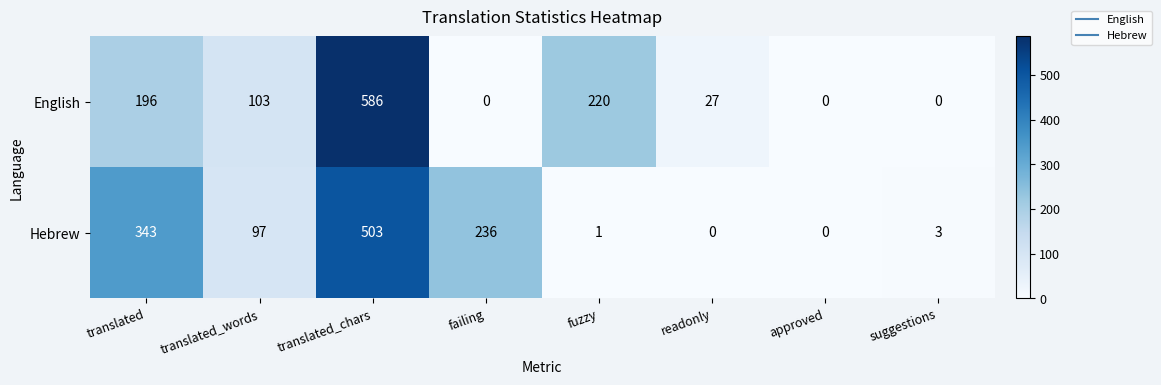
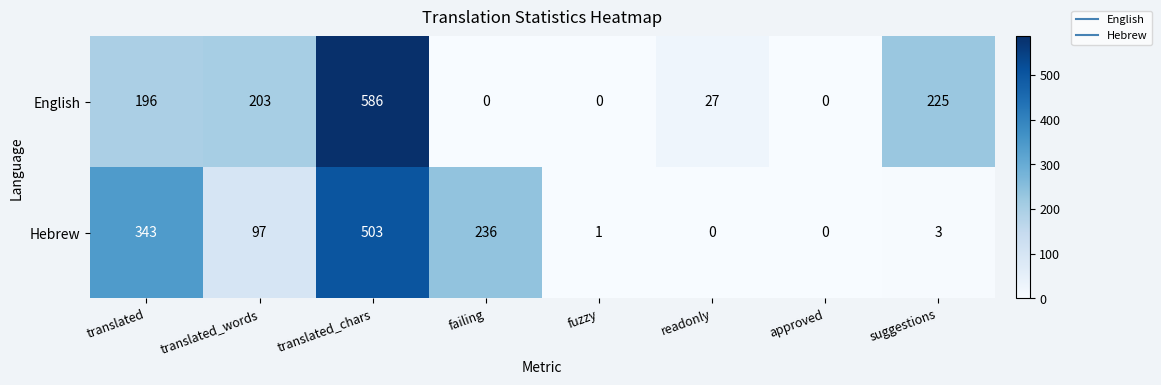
English, translated_words: 103 -> 203
English, fuzzy: 220 -> 0
English, suggestions: 0 -> 225
